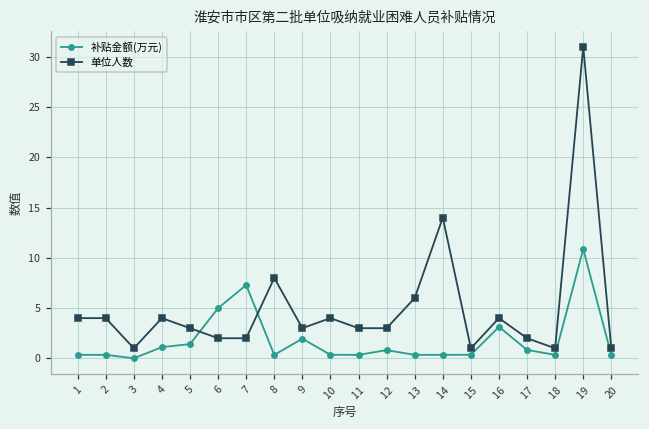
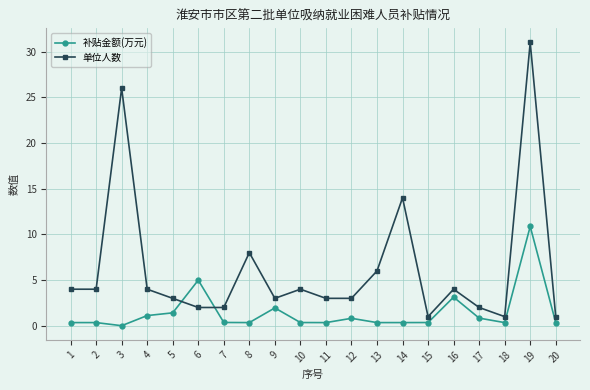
单位人数, 3: 1 -> 26
补贴金额(万元), 7: 7 -> 0
